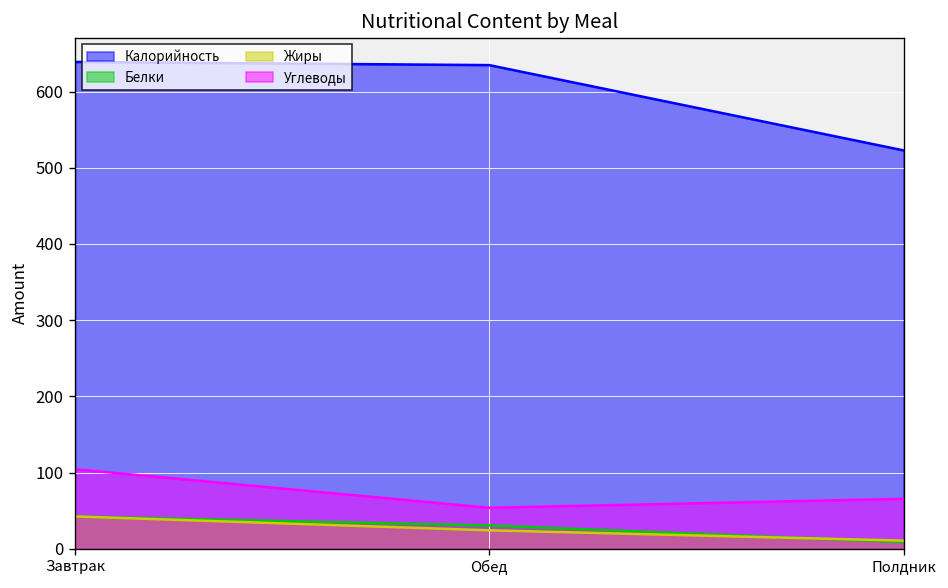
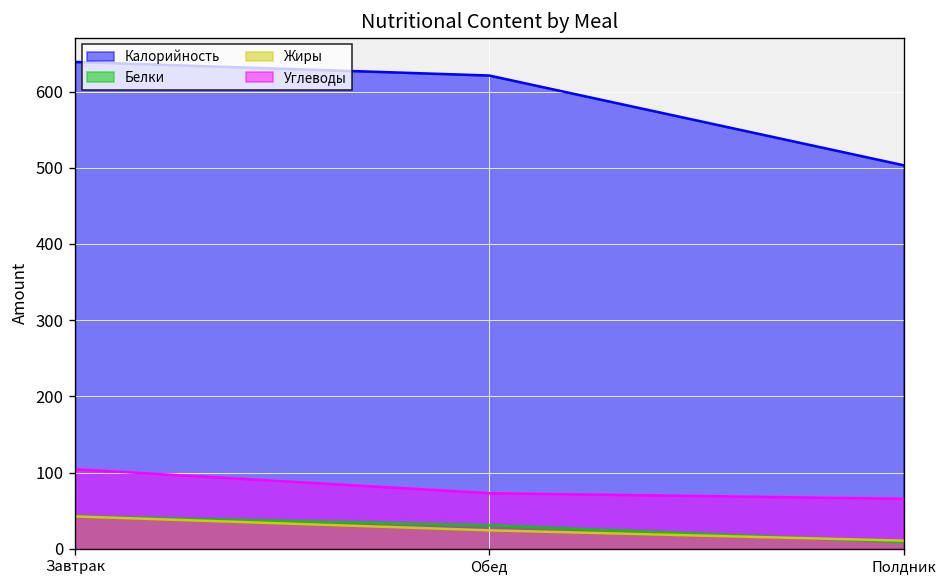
Калорийность, Обед: 630 -> 620
Углеводы, Обед: 50 -> 70
Калорийность, Полдник: 520 -> 500
